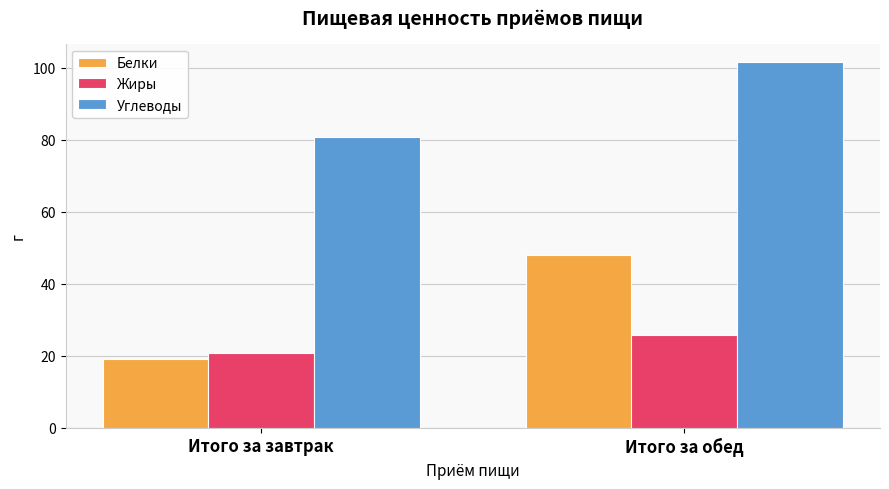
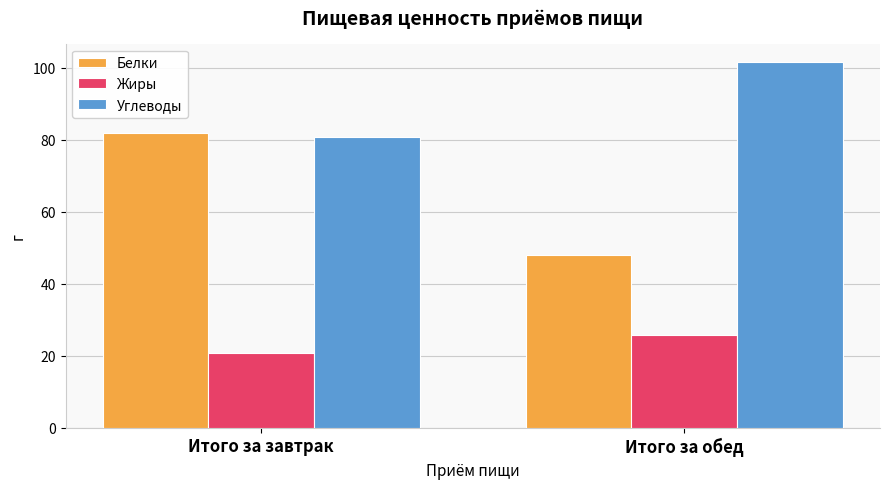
Белки, Итого за завтрак: 19 -> 82
